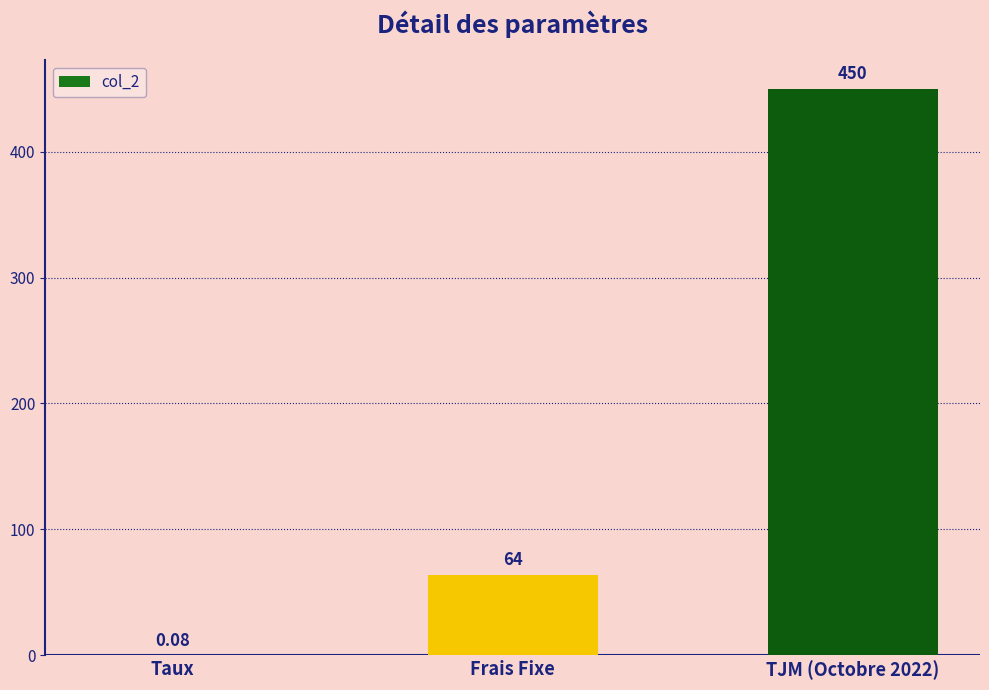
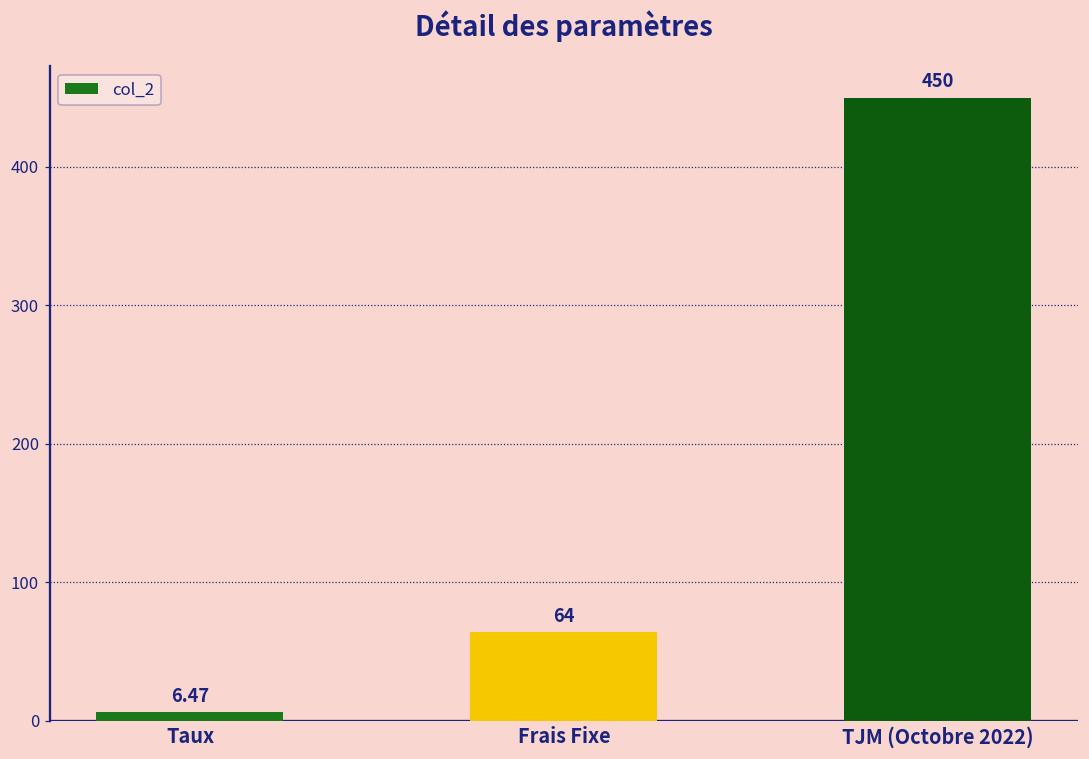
Taux: 0.08 -> 6.47
